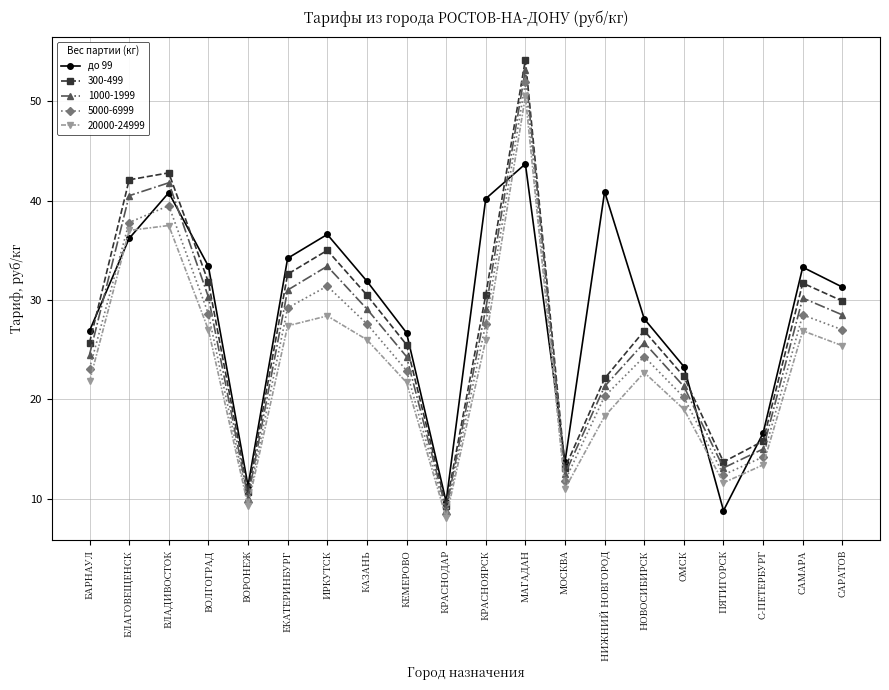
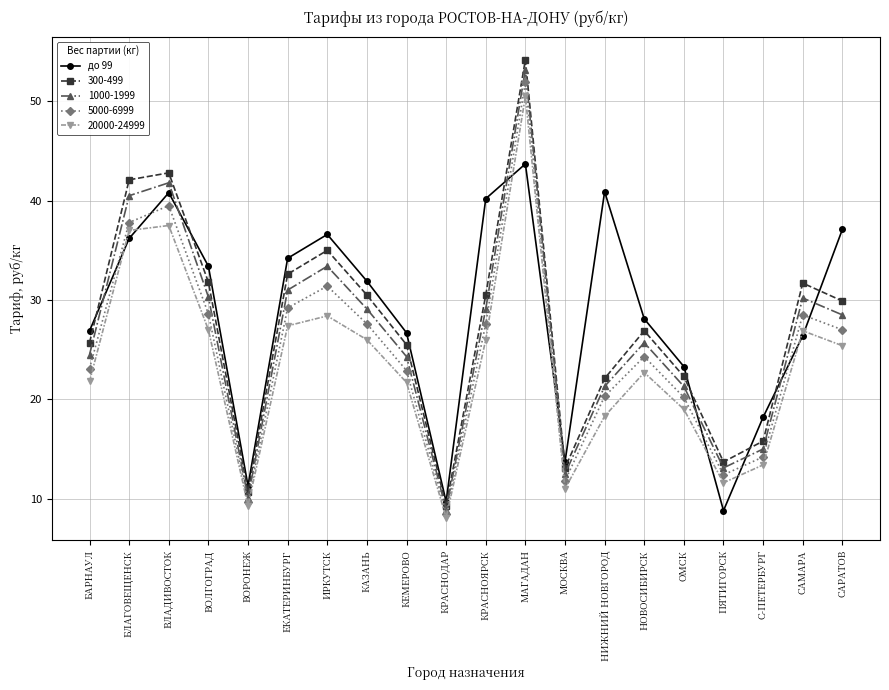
до 99, С-ПЕТЕРБУРГ: 17 -> 18
до 99, САМАРА: 33 -> 26
до 99, САРАТОВ: 31 -> 37
